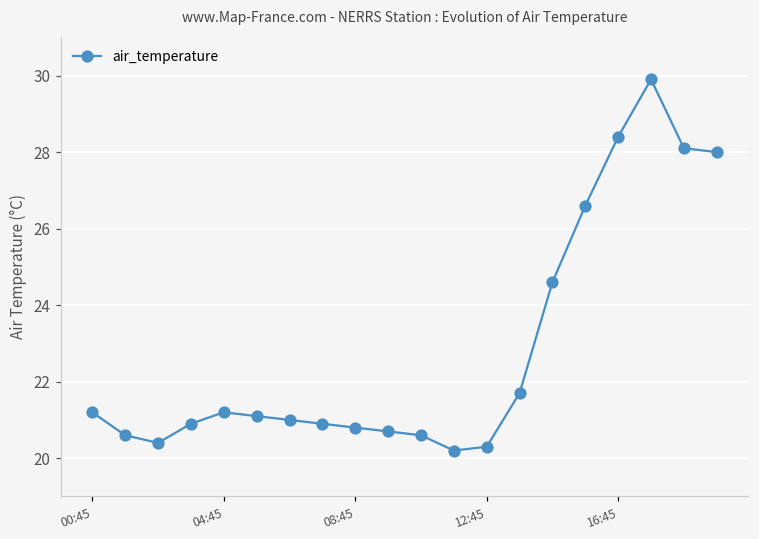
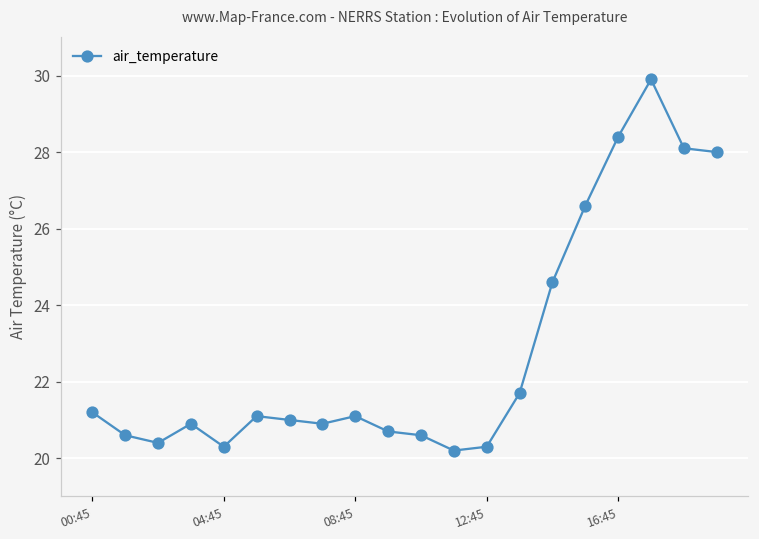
04:45: 21.2 -> 20.3
08:45: 20.8 -> 21.1
